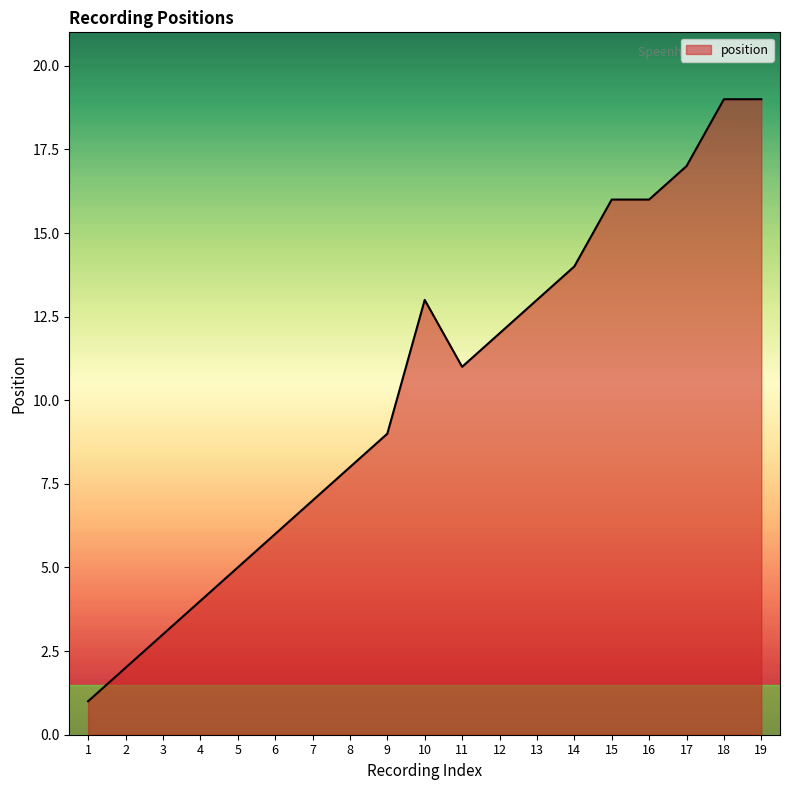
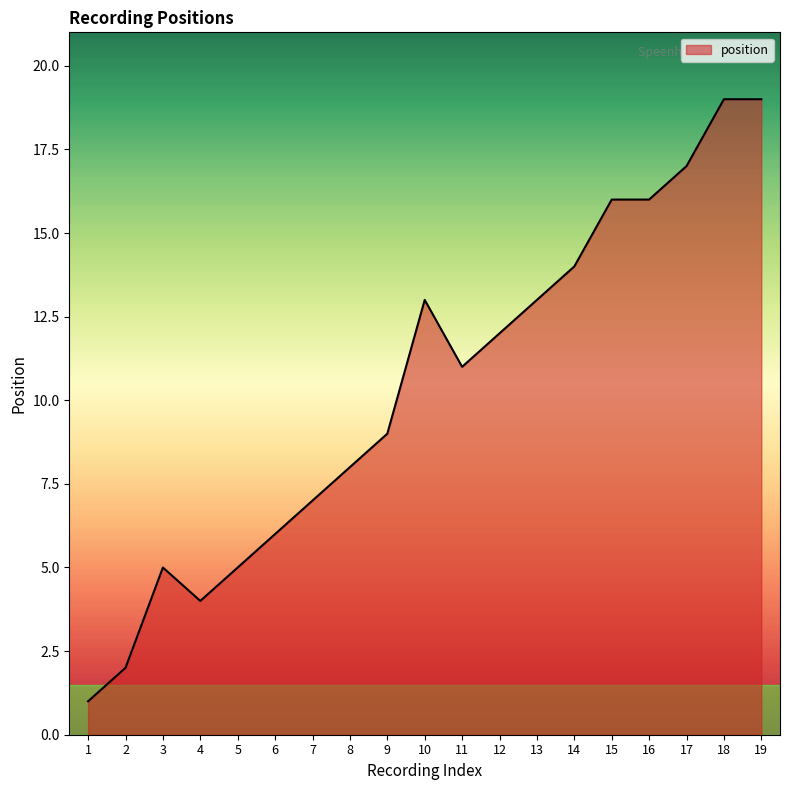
3: 3 -> 5
